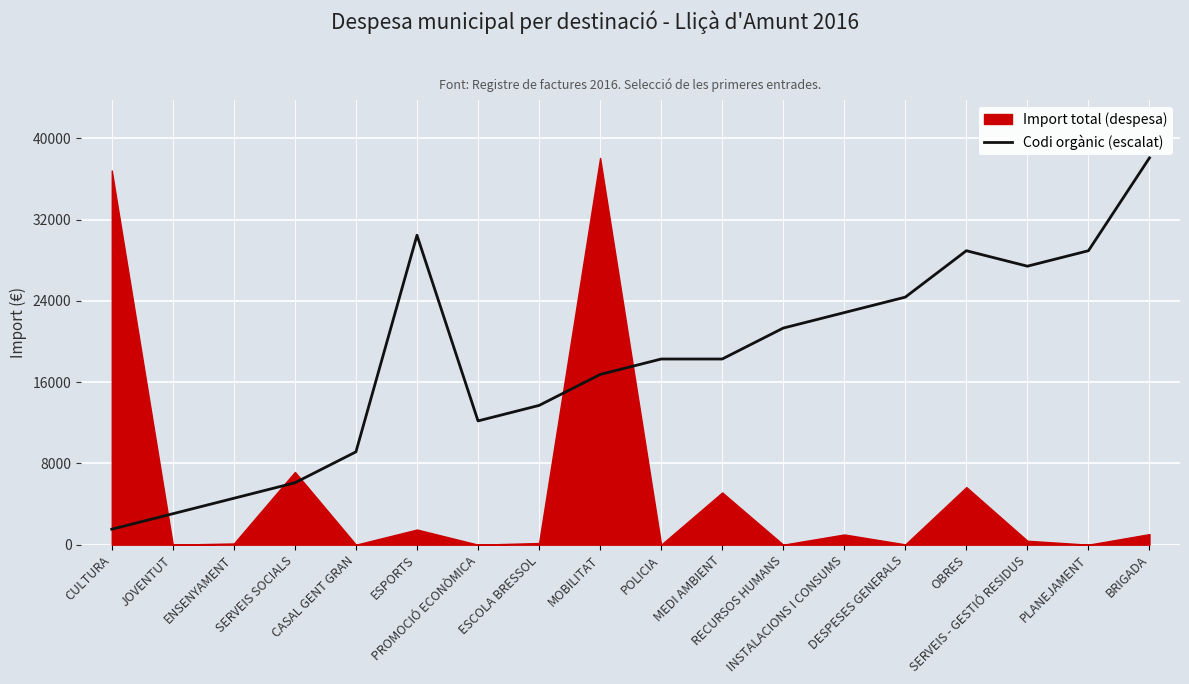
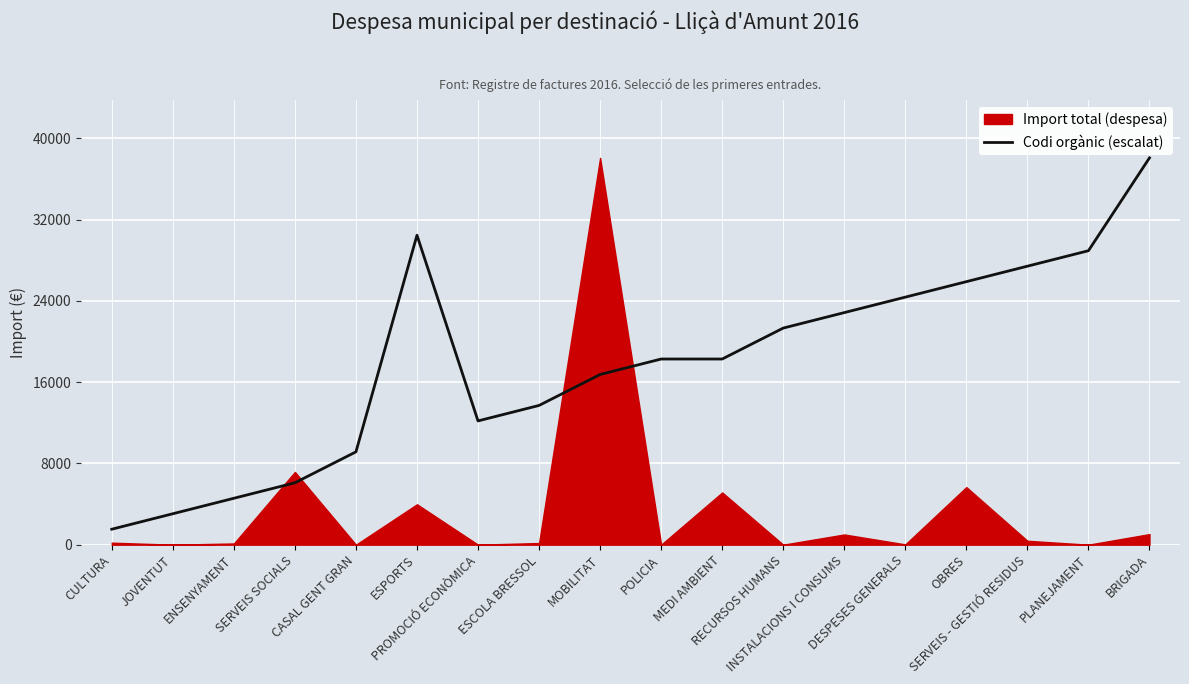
Import total (despesa), CULTURA: 36800 -> 200
Import total (despesa), ESPORTS: 1500 -> 4000
Codi orgànic (escalat), OBRES: 28900 -> 25900
